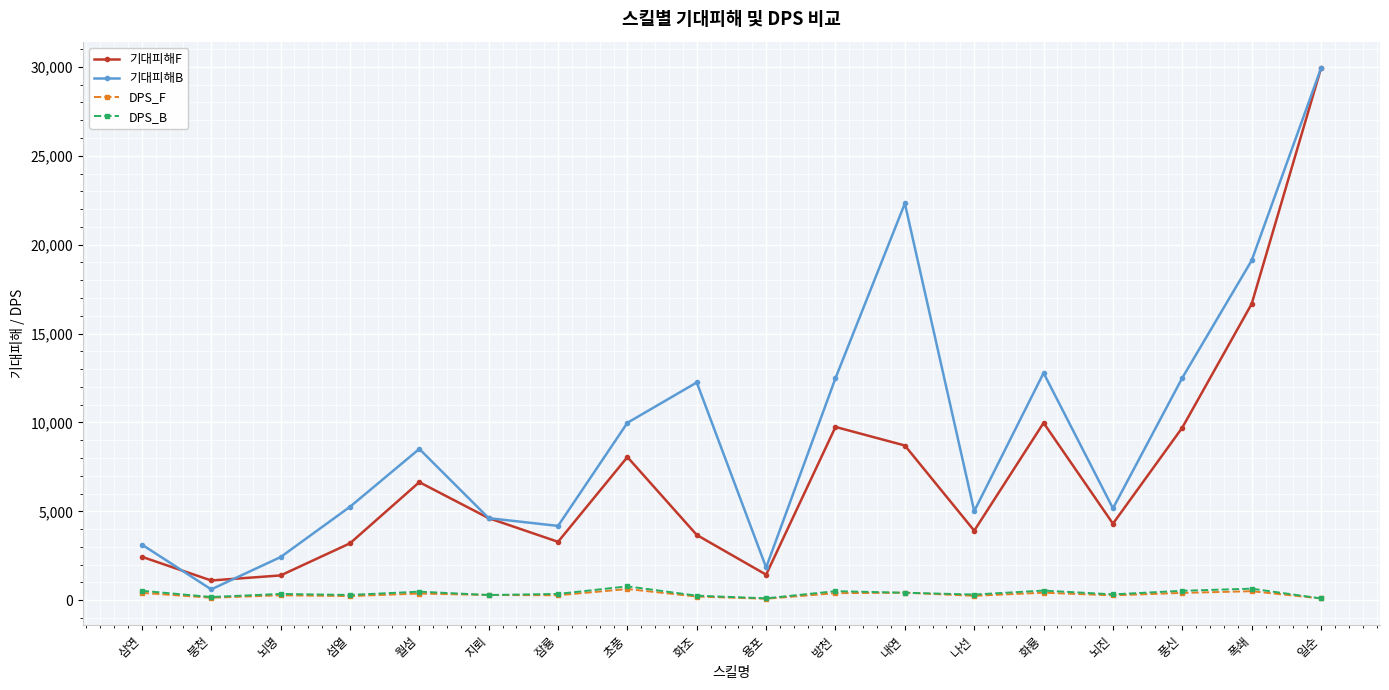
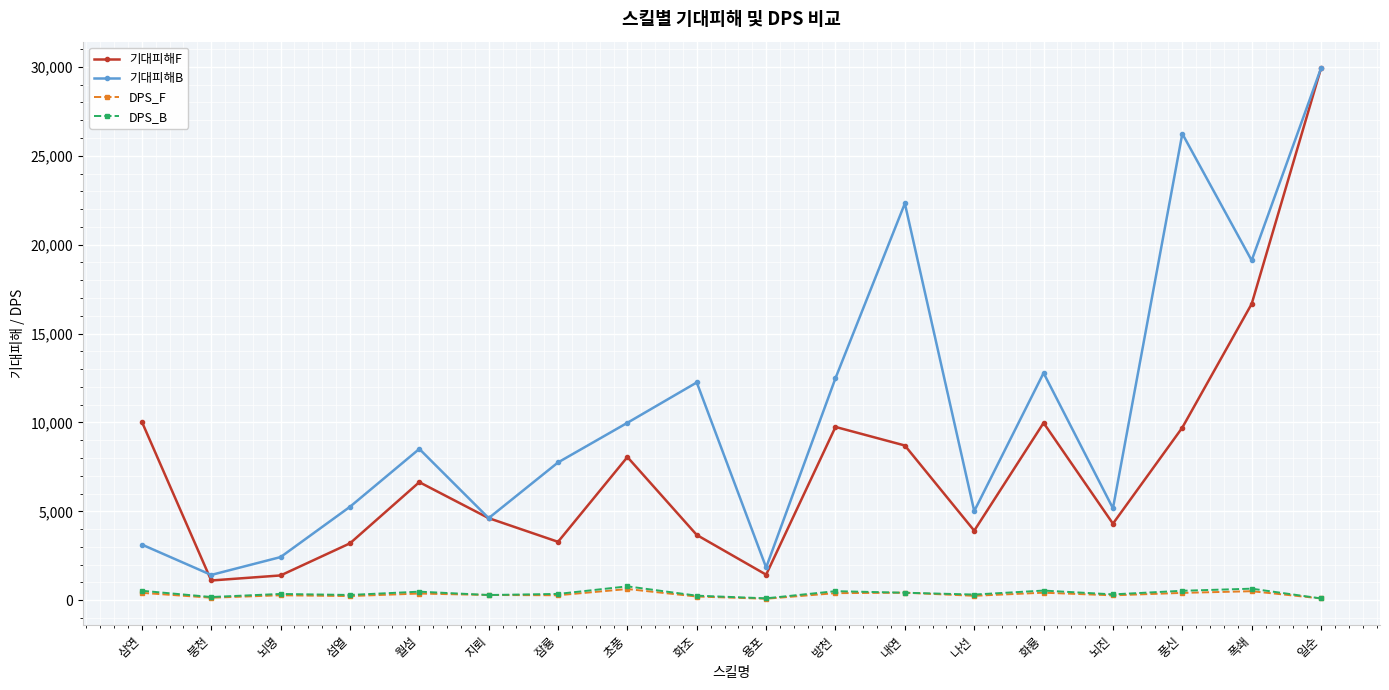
기대피해F, 삼연: 2,400 -> 10,000
기대피해B, 붕천: 600 -> 1,400
기대피해B, 잠룡: 4,200 -> 7,800
기대피해B, 풍신: 12,500 -> 26,200
